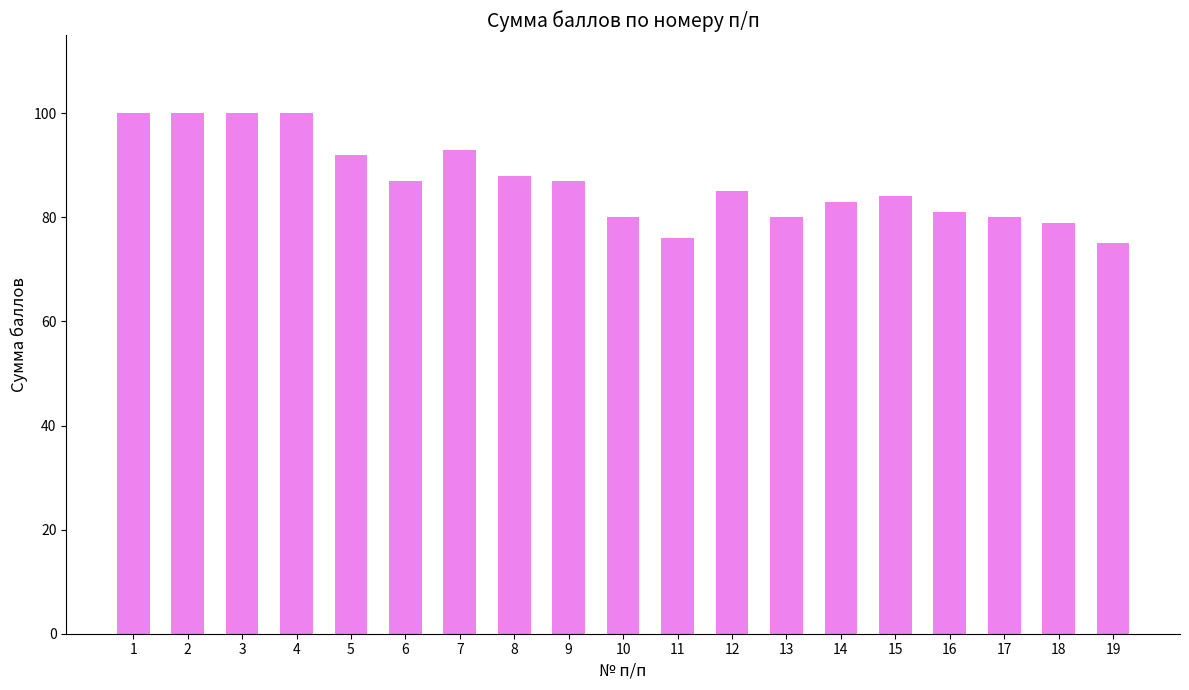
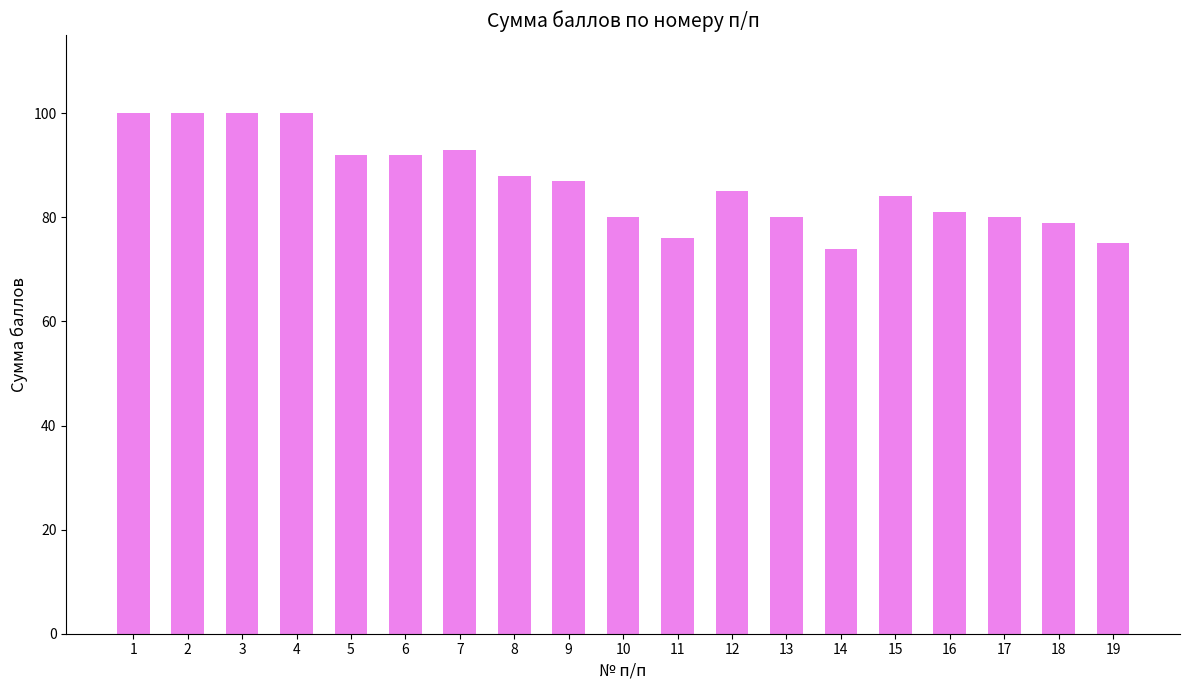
6: 87 -> 92
14: 83 -> 74
